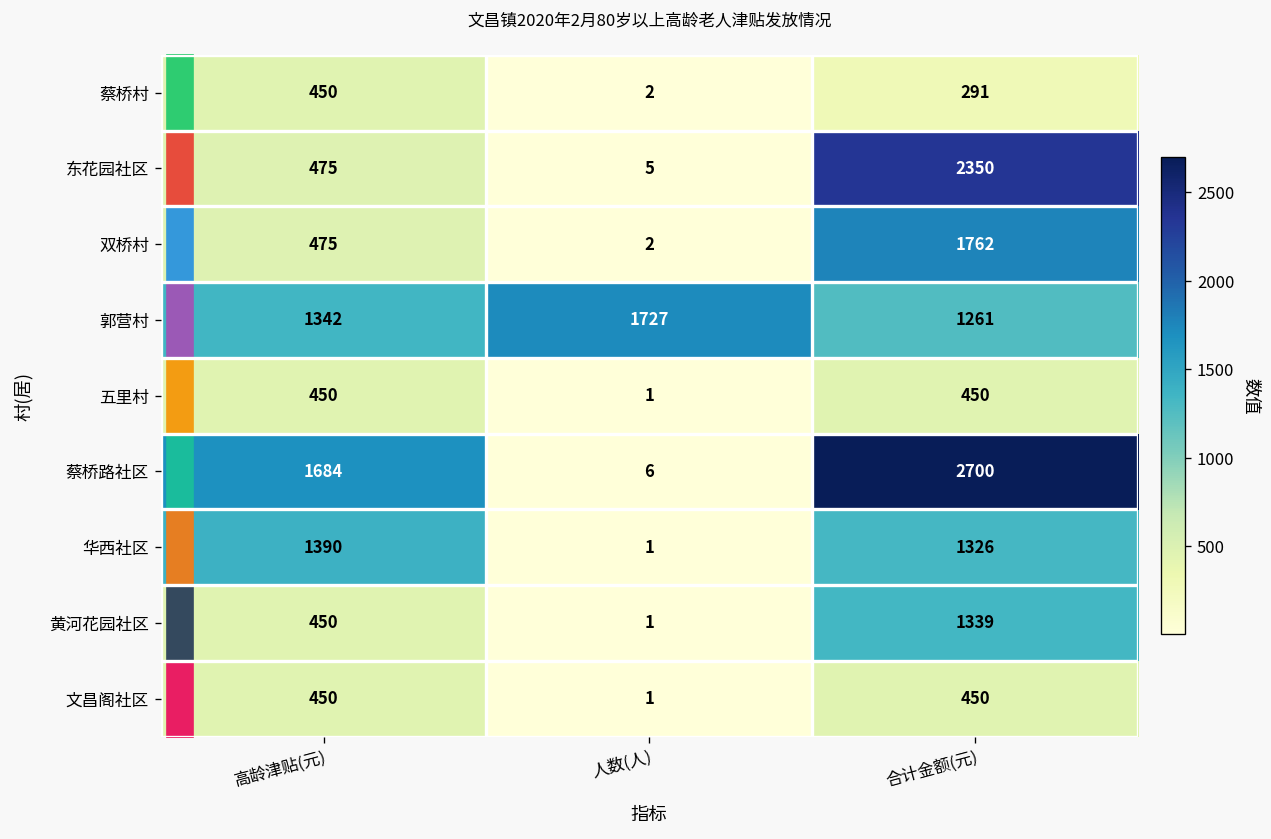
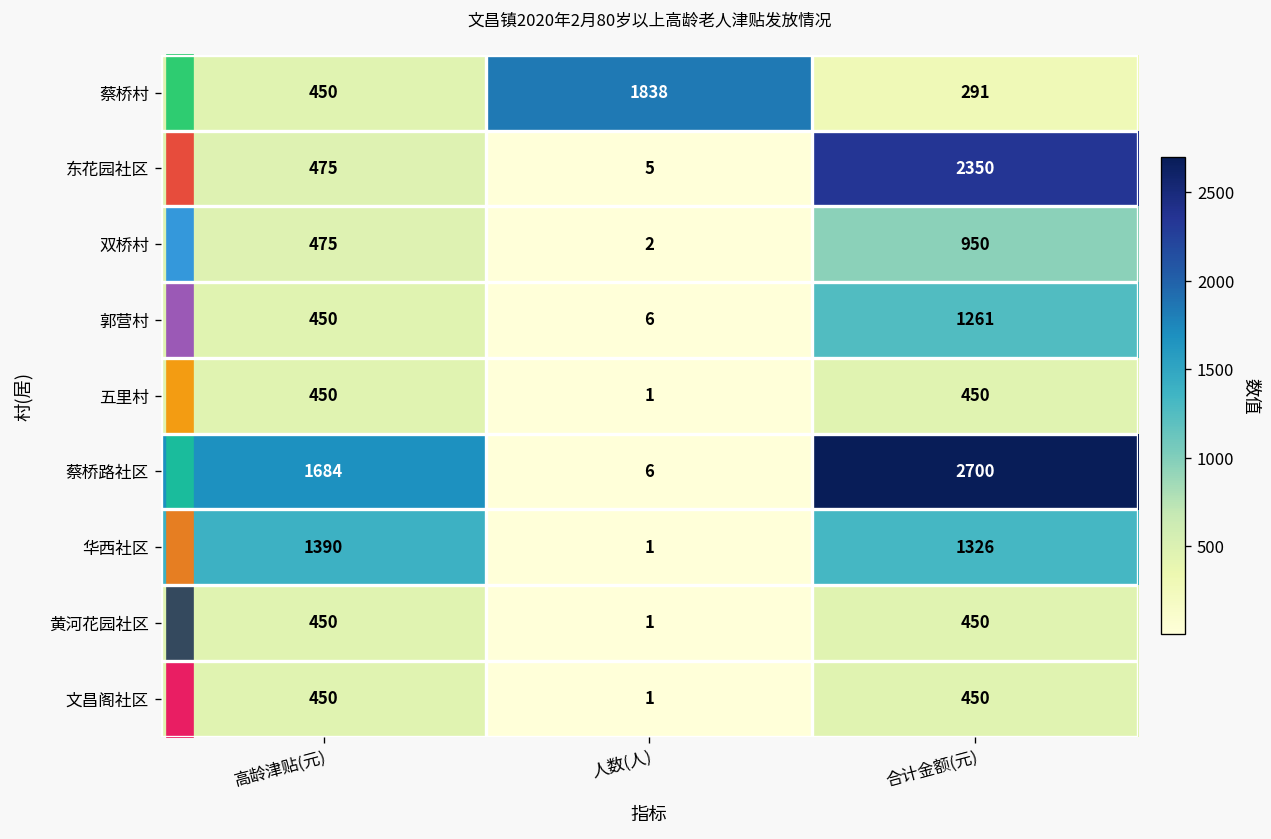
蔡桥村, 人数(人): 2 -> 1838
双桥村, 合计金额(元): 1762 -> 950
郭营村, 高龄津贴(元): 1342 -> 450
郭营村, 人数(人): 1727 -> 6
黄河花园社区, 合计金额(元): 1339 -> 450
